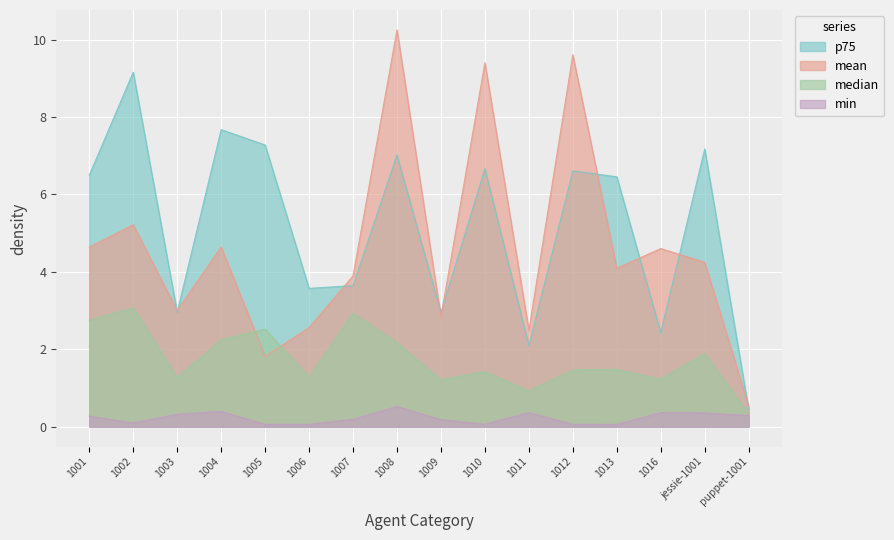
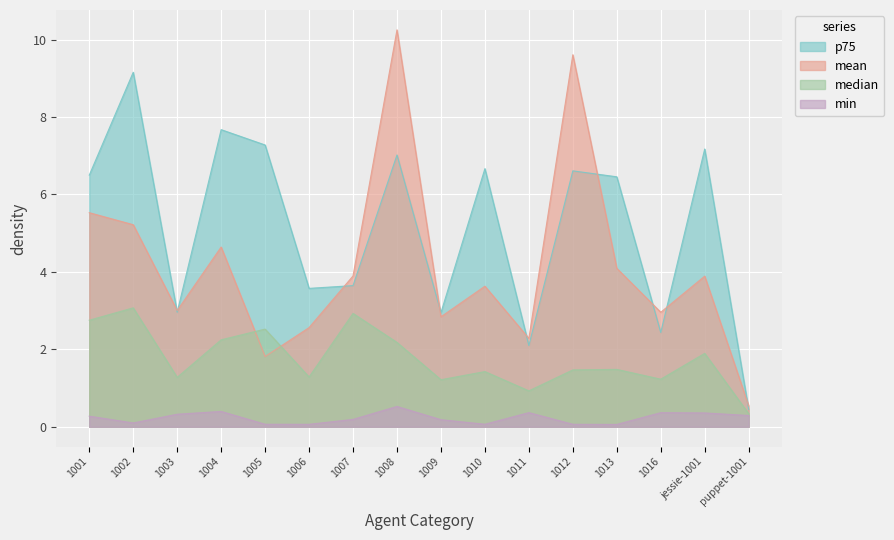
mean, 1001: 4.6 -> 5.5
mean, 1010: 9.4 -> 3.6
mean, 1011: 2.5 -> 2.3
mean, 1016: 4.6 -> 3.0
mean, jessie-1001: 4.2 -> 3.9
